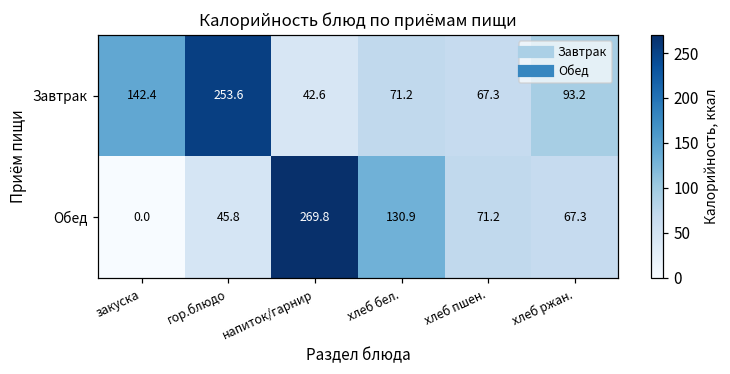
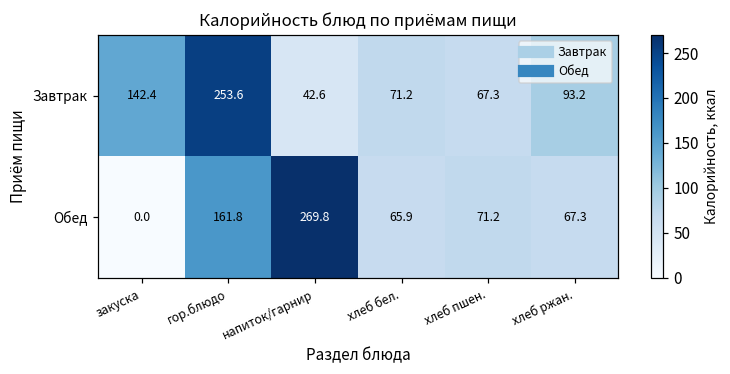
Обед, гор.блюдо: 45.8 -> 161.8
Обед, хлеб бел.: 130.9 -> 65.9
